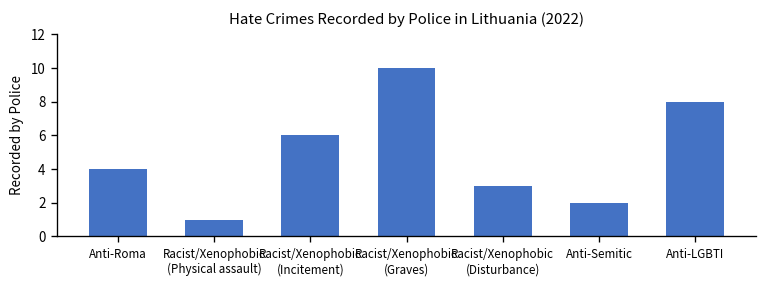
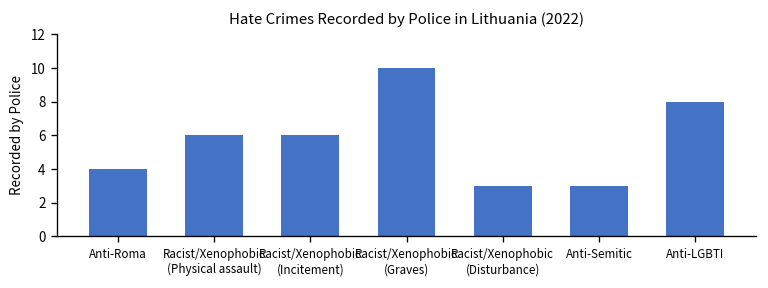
Racist/Xenophobic (Physical assault): 1 -> 6
Anti-Semitic: 2 -> 3
